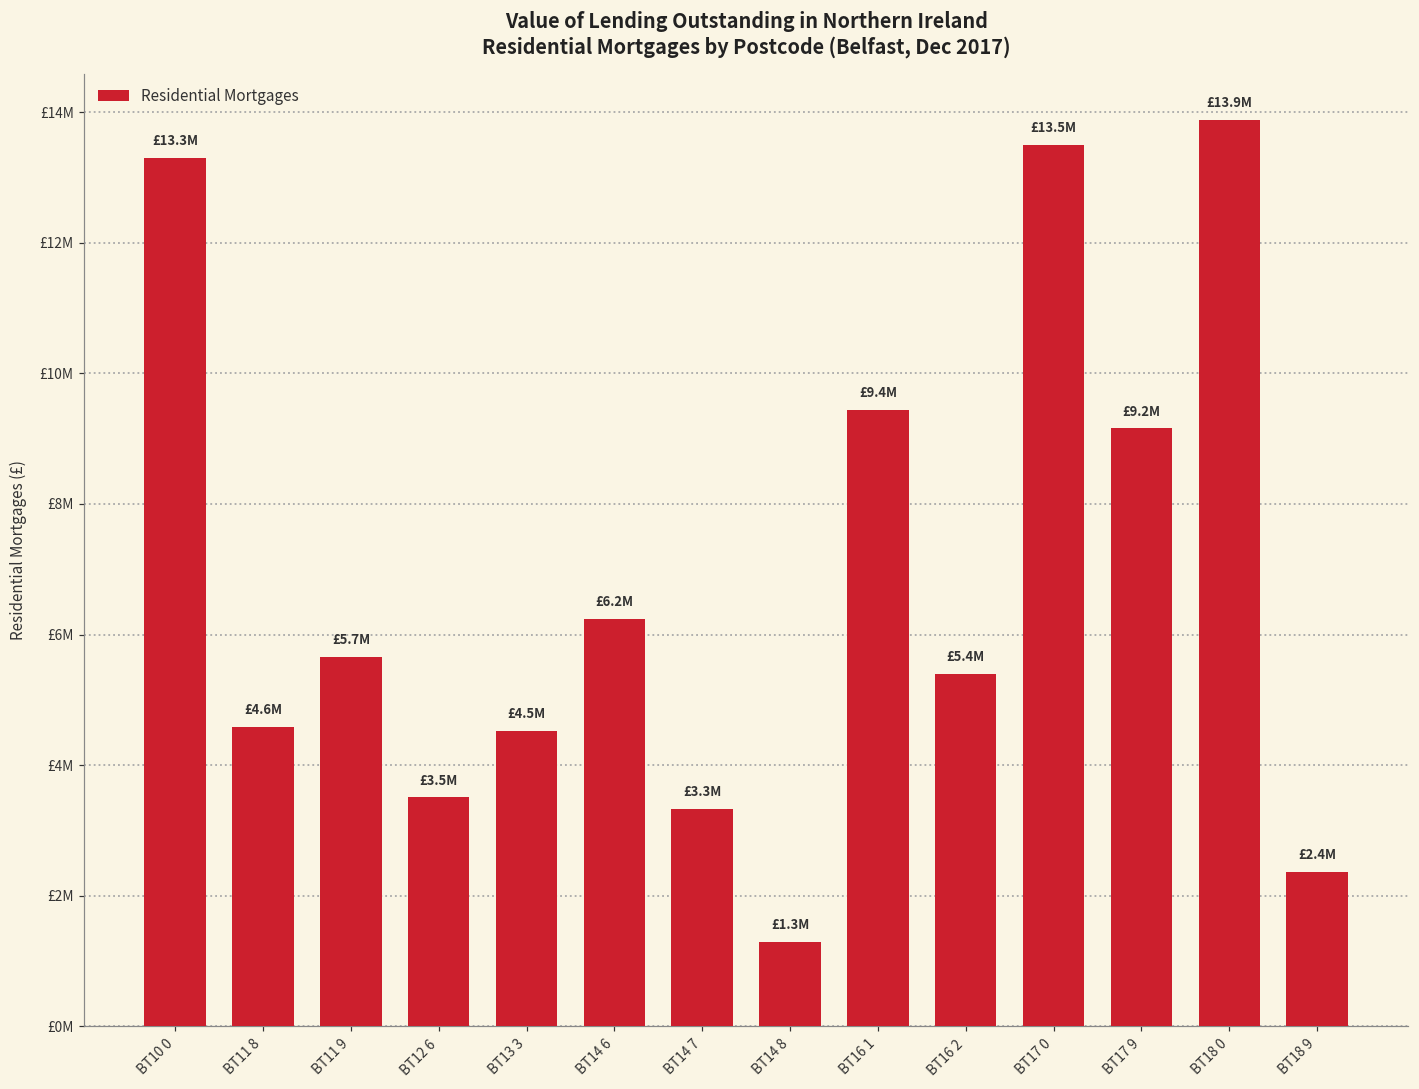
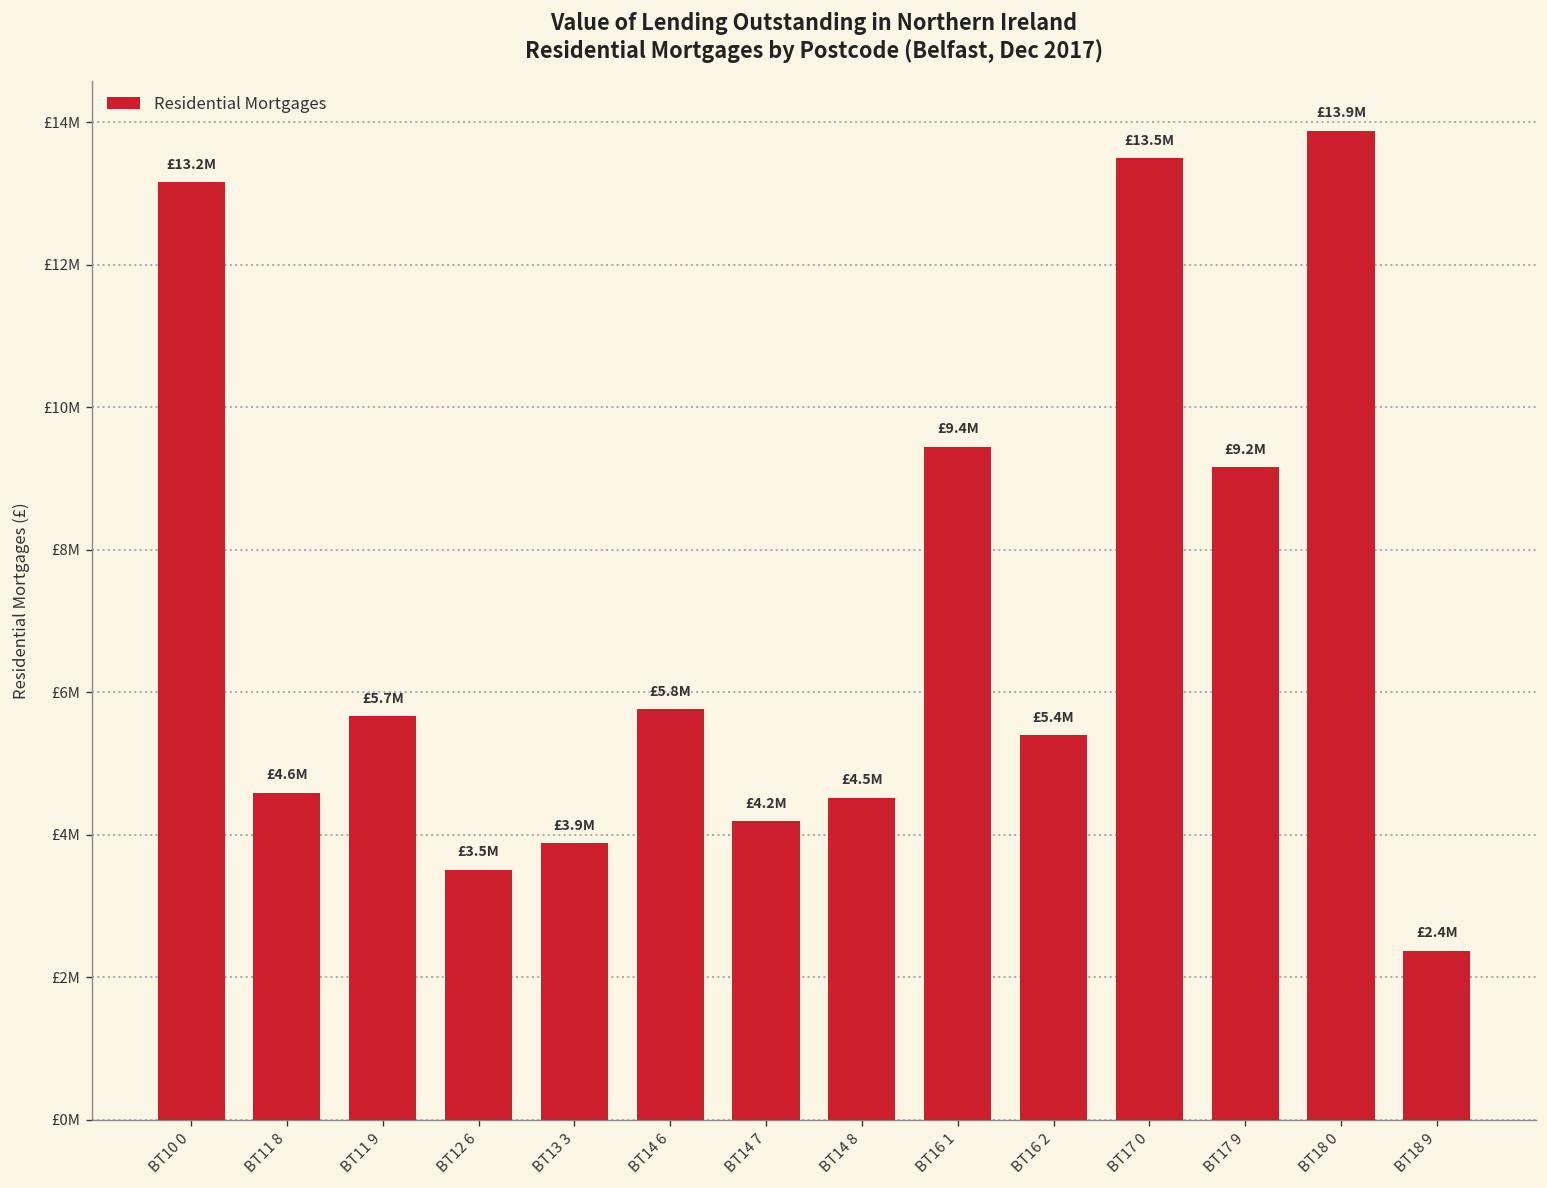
BT10 0: £13.3M -> £13.2M
BT13 3: £4.5M -> £3.9M
BT14 6: £6.2M -> £5.8M
BT14 7: £3.3M -> £4.2M
BT14 8: £1.3M -> £4.5M
